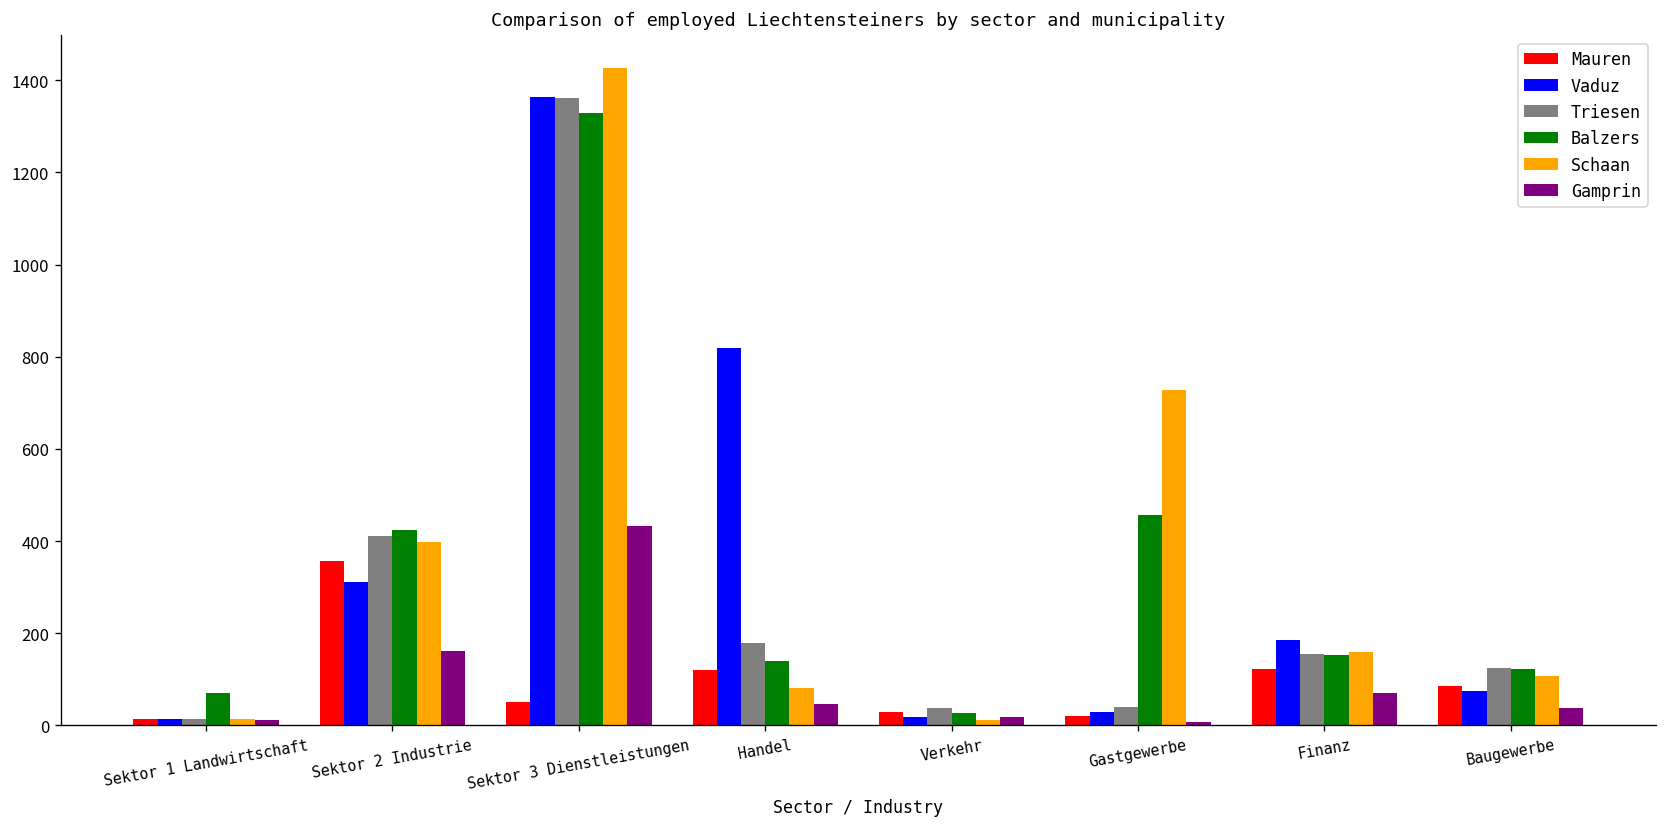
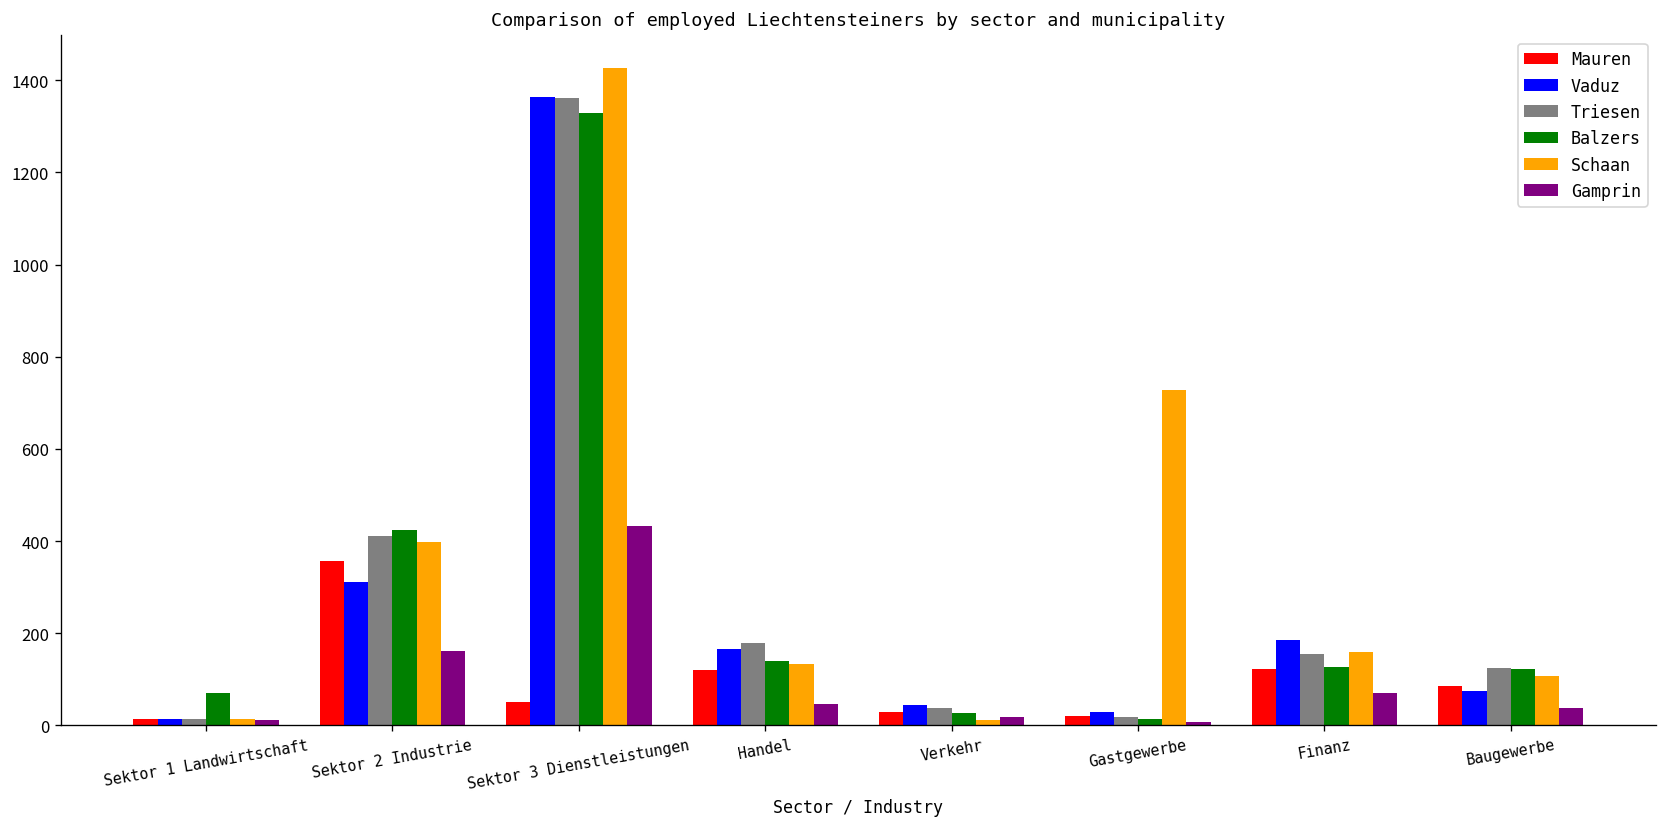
Vaduz, Handel: 820 -> 170
Schaan, Handel: 80 -> 130
Vaduz, Verkehr: 20 -> 40
Triesen, Gastgewerbe: 40 -> 20
Balzers, Gastgewerbe: 460 -> 10
Balzers, Finanz: 150 -> 130
